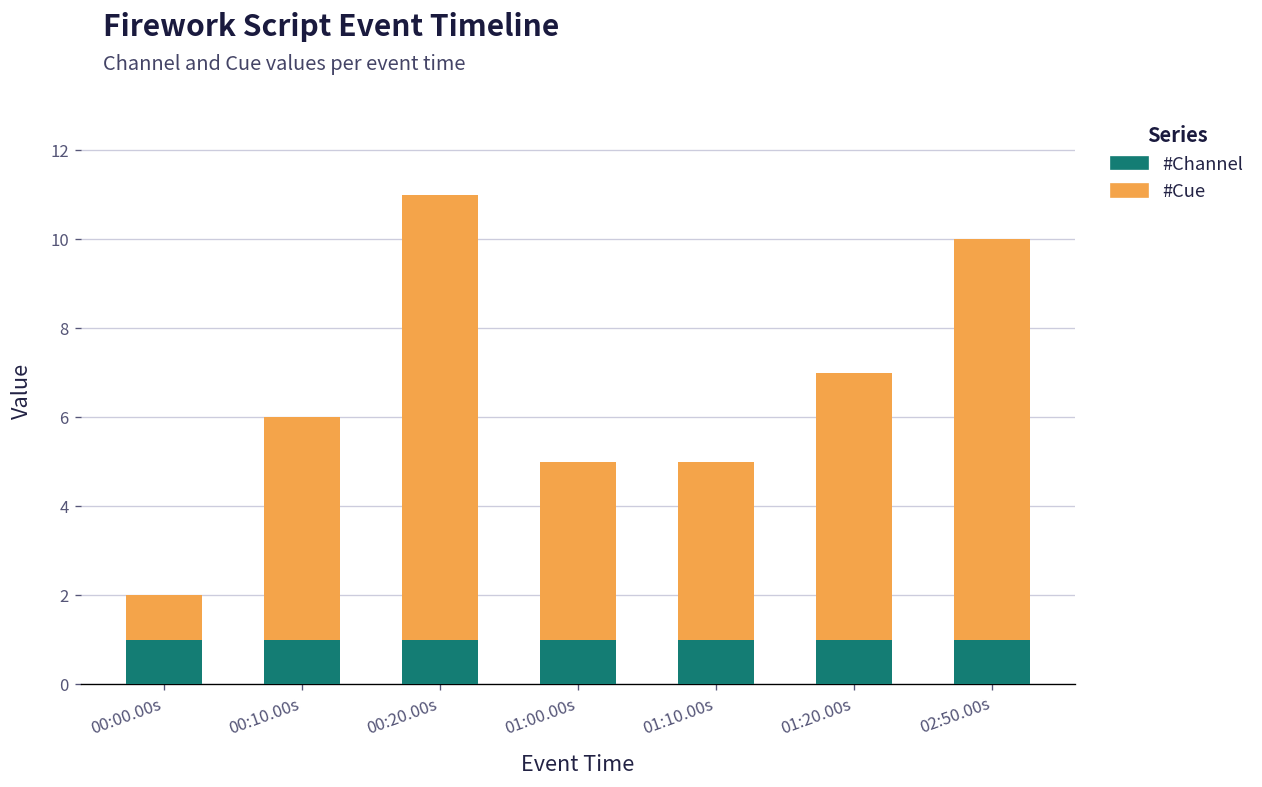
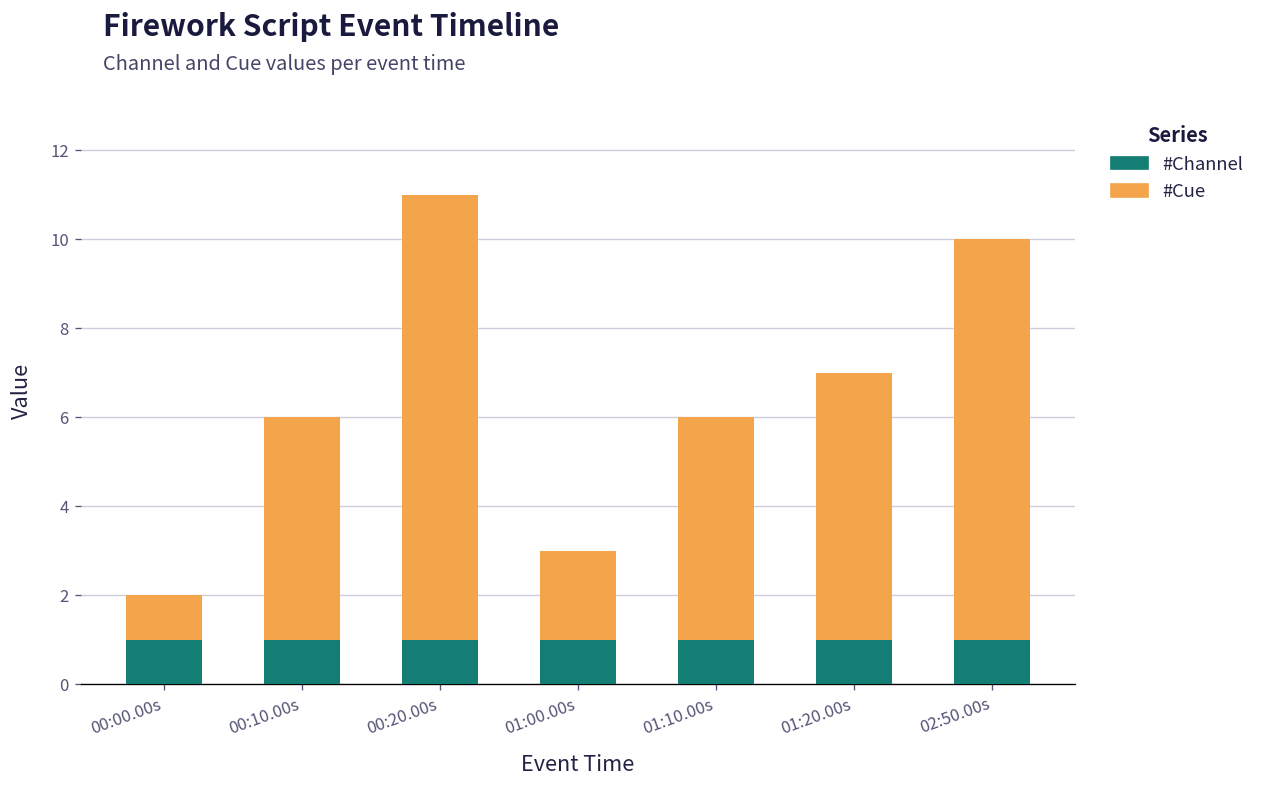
#Cue, 01:00.00s: 4 -> 2
#Cue, 01:10.00s: 4 -> 5
